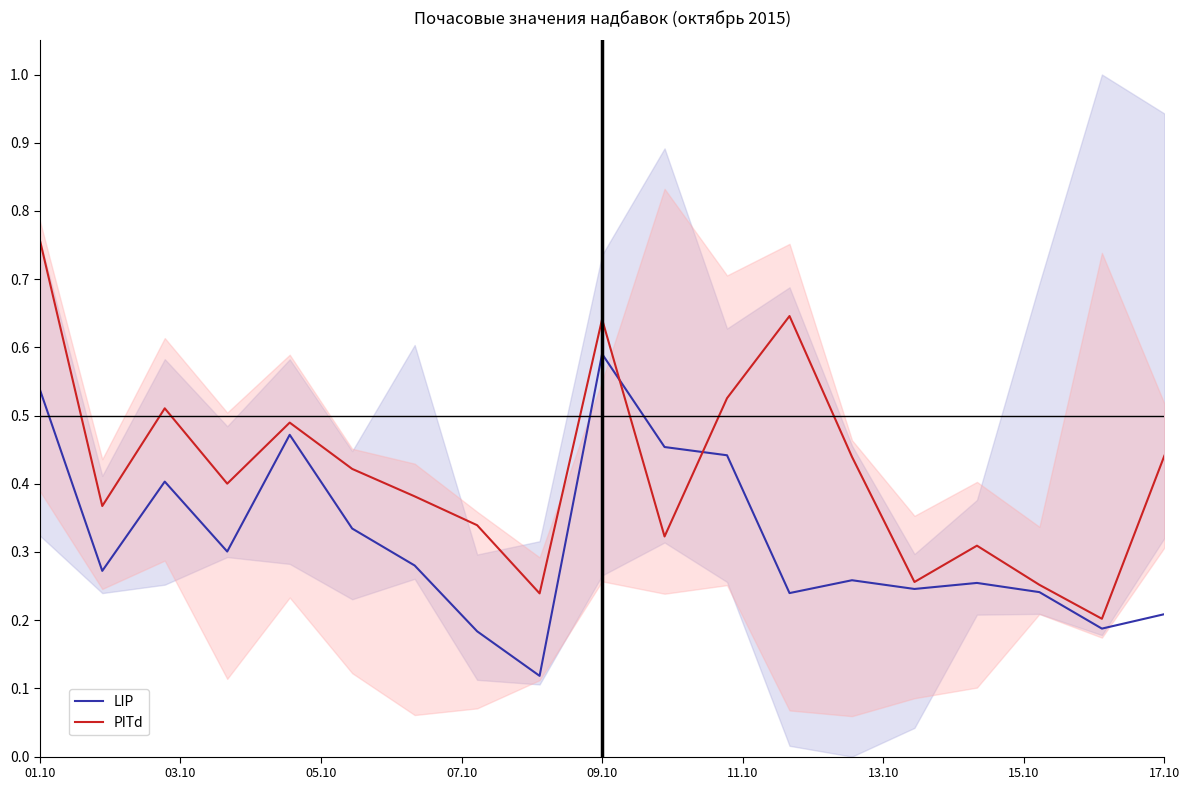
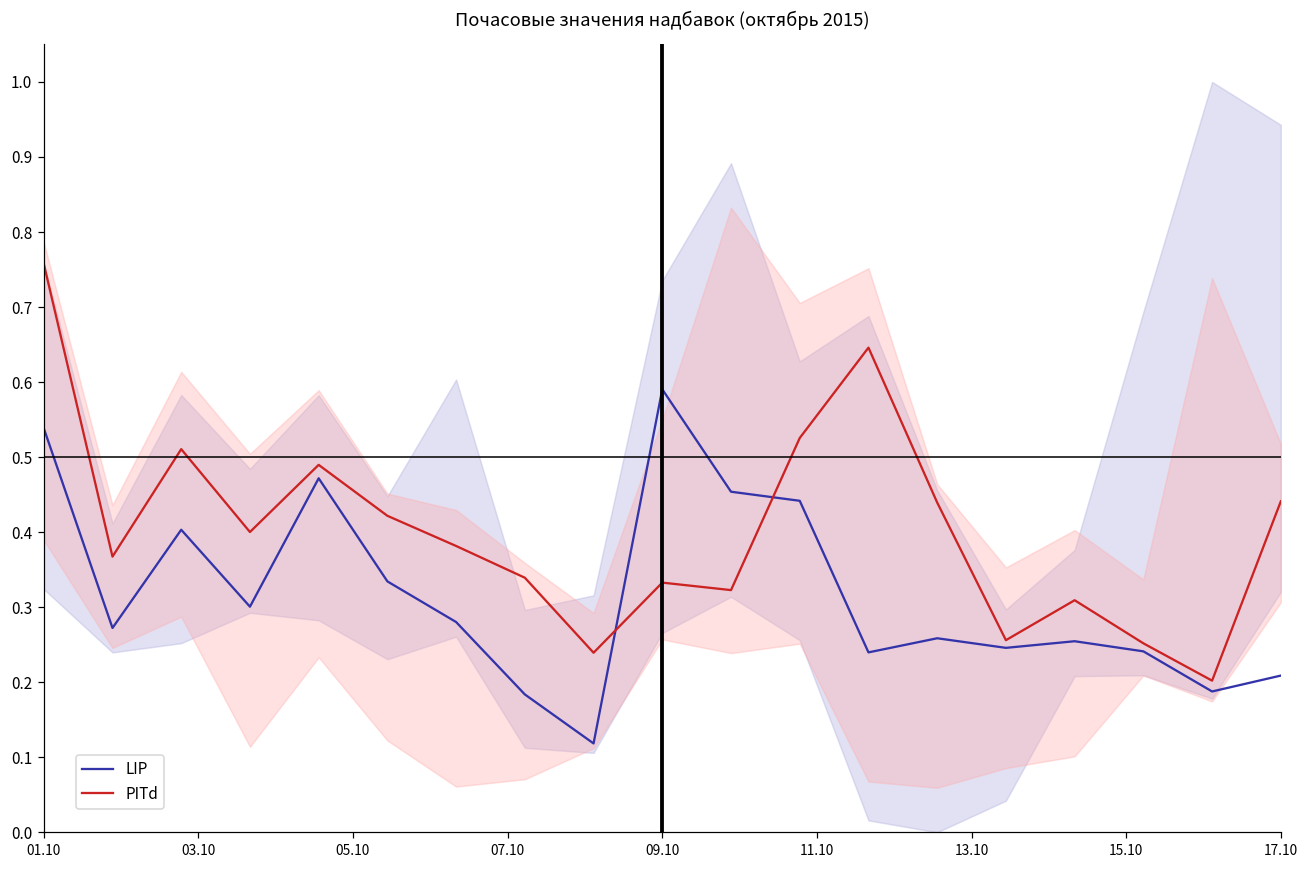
PITd, 09.10: 0.64 -> 0.33
